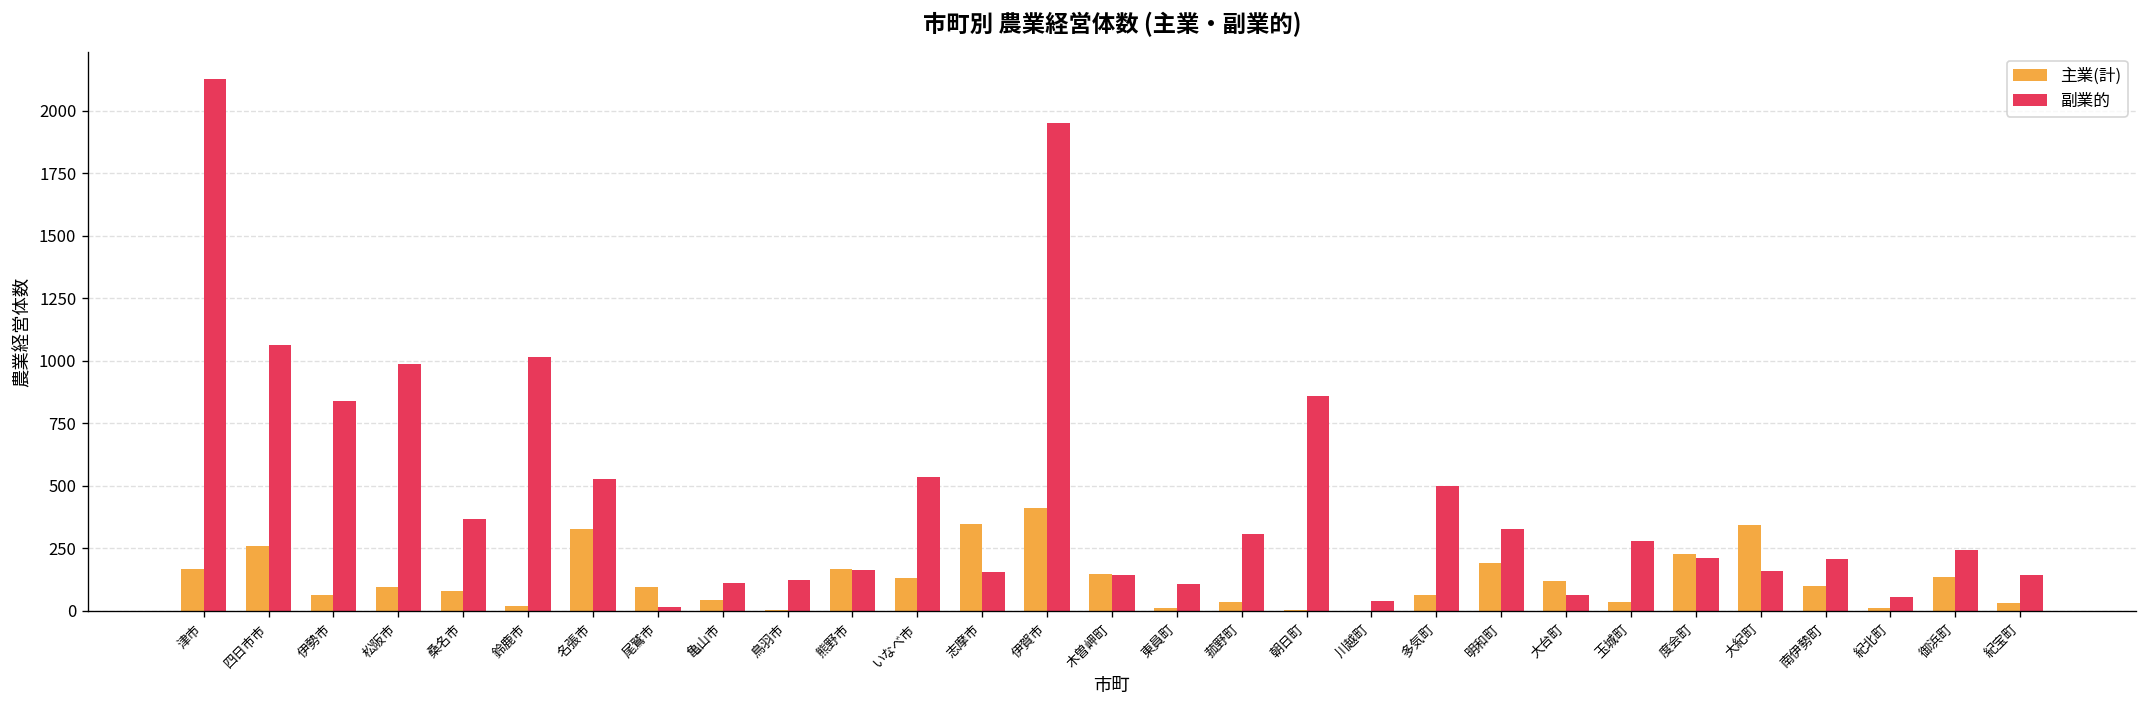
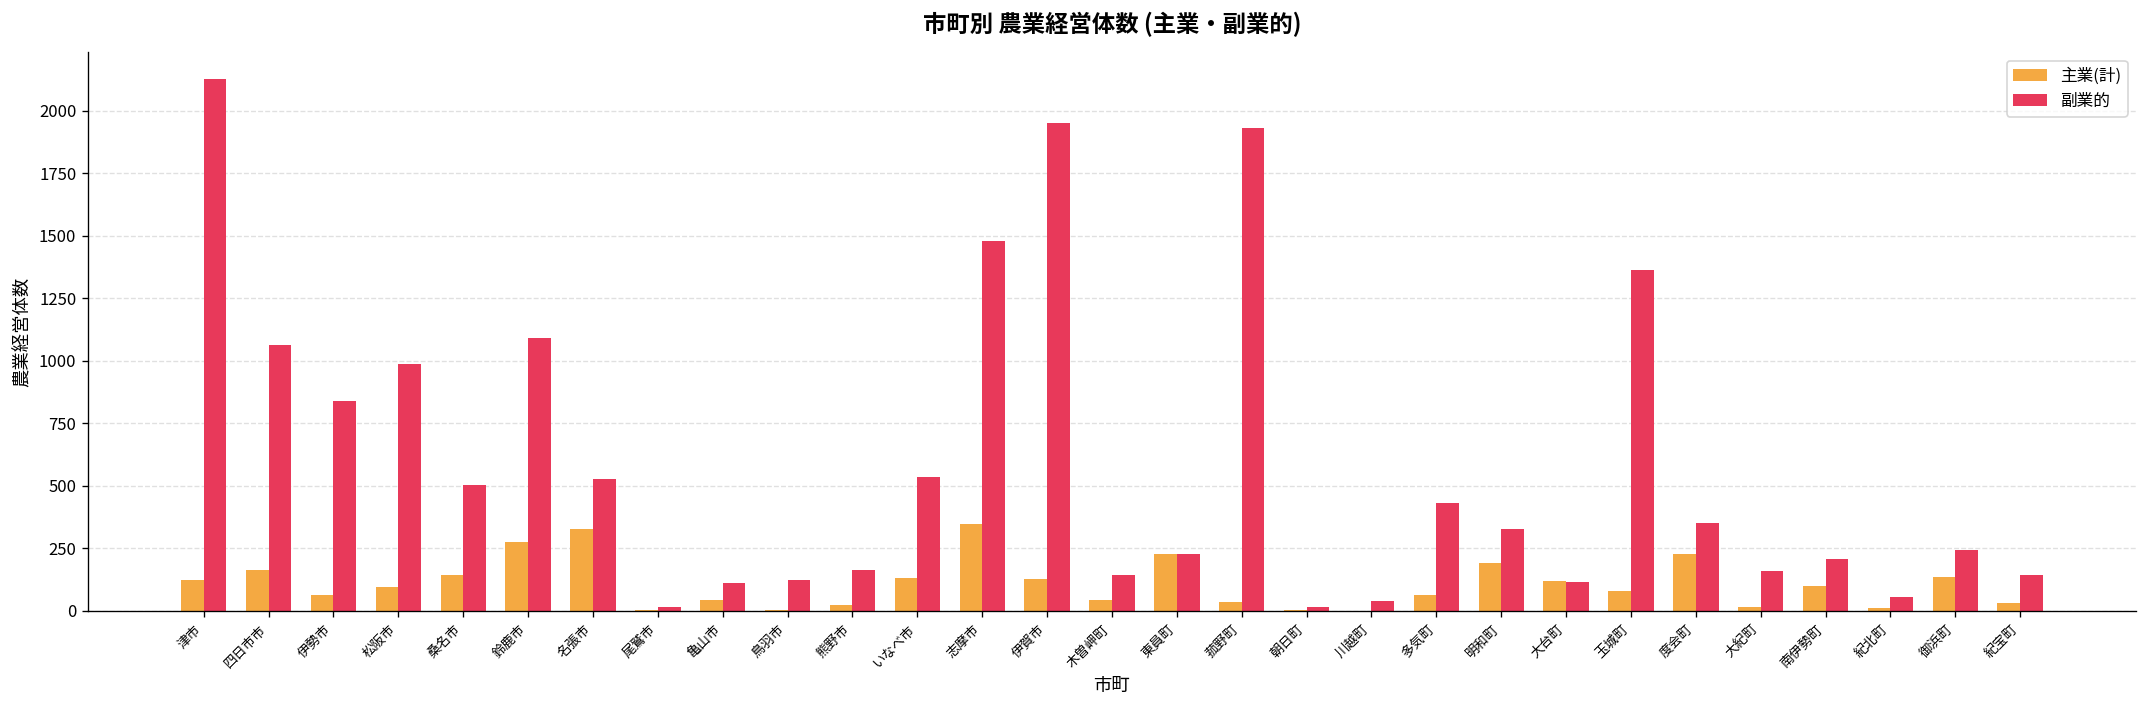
主業(計), 津市: 170 -> 120
主業(計), 四日市市: 260 -> 160
主業(計), 桑名市: 80 -> 140
副業的, 桑名市: 370 -> 500
主業(計), 鈴鹿市: 20 -> 270
副業的, 鈴鹿市: 1020 -> 1090
主業(計), 尾鷲市: 100 -> 0
主業(計), 熊野市: 170 -> 20
副業的, 志摩市: 160 -> 1480
主業(計), 伊賀市: 410 -> 130
主業(計), 木曽岬町: 150 -> 40
主業(計), 東員町: 10 -> 230
副業的, 東員町: 110 -> 230
副業的, 菰野町: 310 -> 1930
副業的, 朝日町: 860 -> 20
副業的, 多気町: 500 -> 430
副業的, 大台町: 60 -> 110
主業(計), 玉城町: 40 -> 80
副業的, 玉城町: 280 -> 1360
副業的, 度会町: 210 -> 350
主業(計), 大紀町: 340 -> 20
